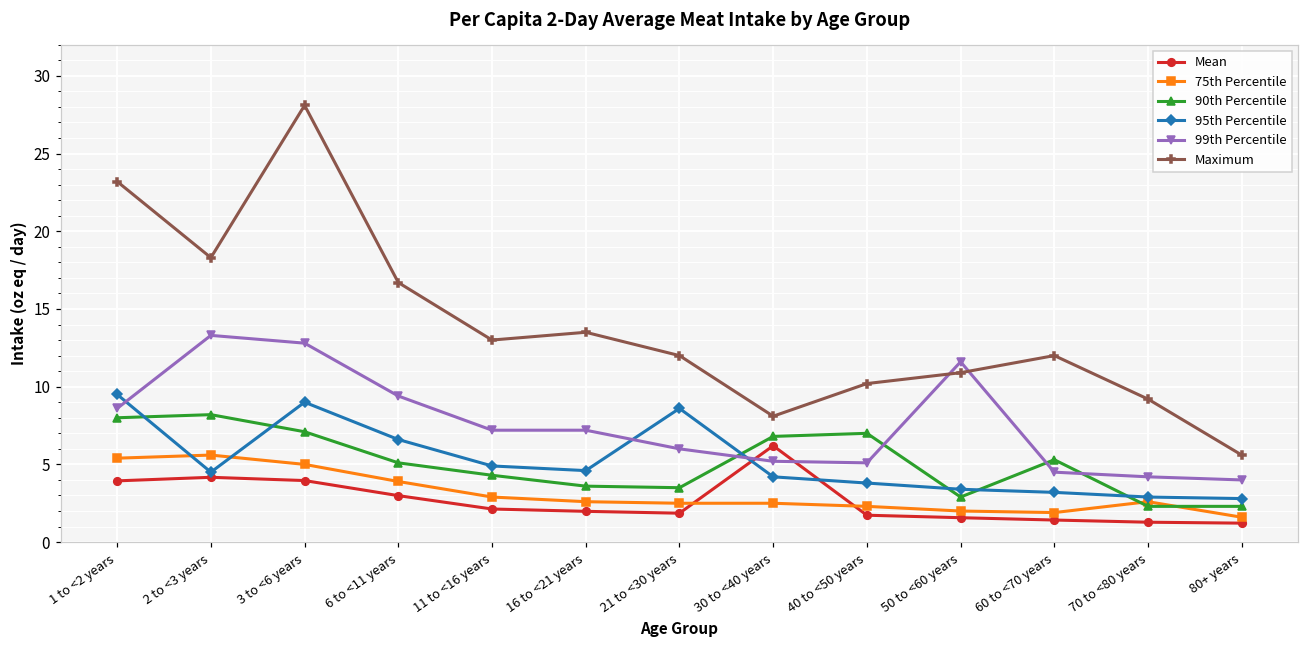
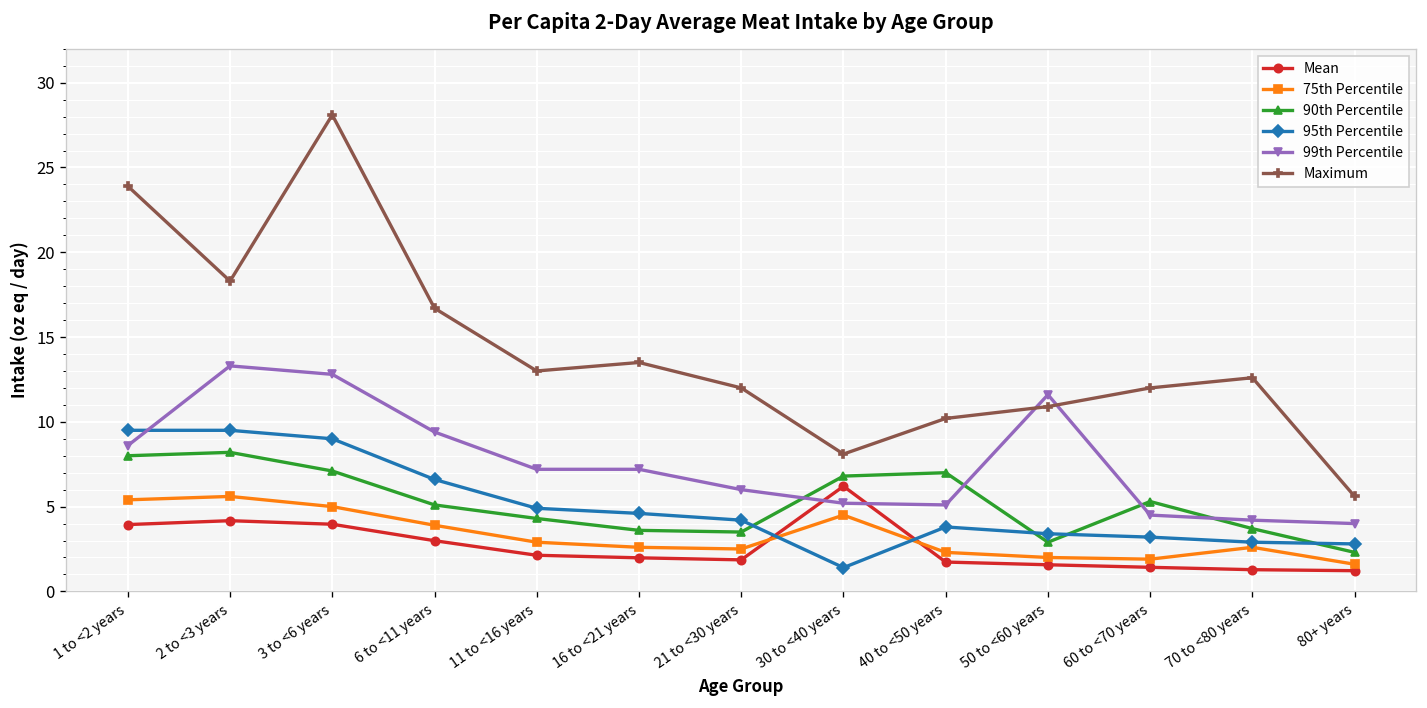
Maximum, 1 to <2 years: 23.2 -> 23.9
95th Percentile, 2 to <3 years: 4.5 -> 9.5
95th Percentile, 21 to <30 years: 8.6 -> 4.2
75th Percentile, 30 to <40 years: 2.5 -> 4.5
95th Percentile, 30 to <40 years: 4.2 -> 1.4
90th Percentile, 70 to <80 years: 2.3 -> 3.7
Maximum, 70 to <80 years: 9.2 -> 12.6
